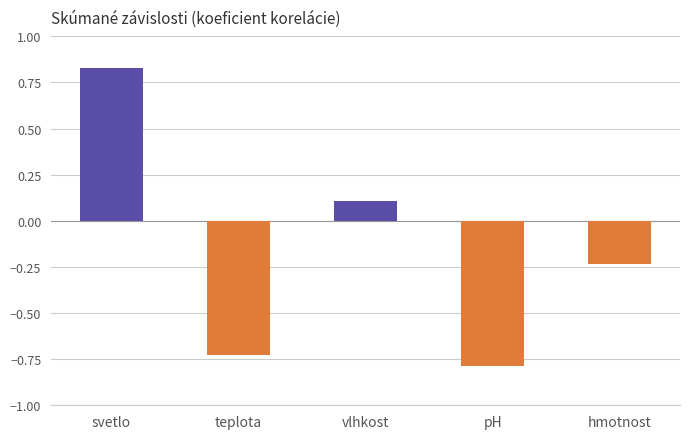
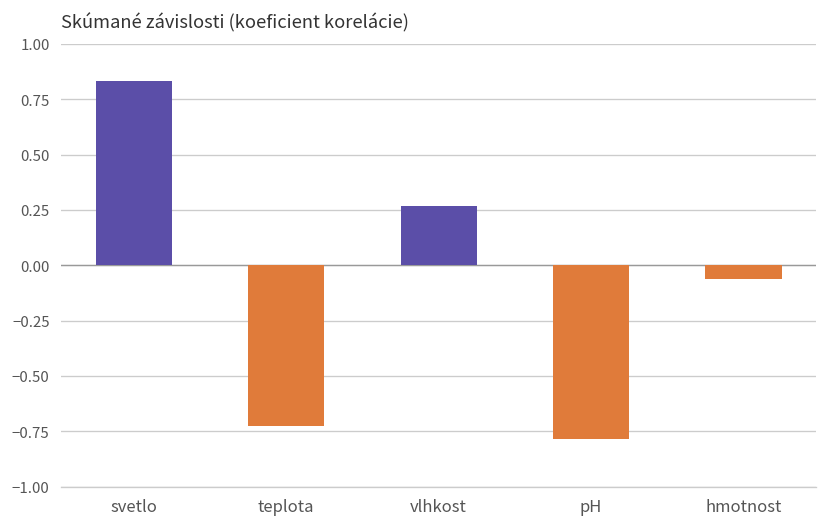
vlhkost: 0.11 -> 0.27
hmotnost: -0.23 -> -0.06
